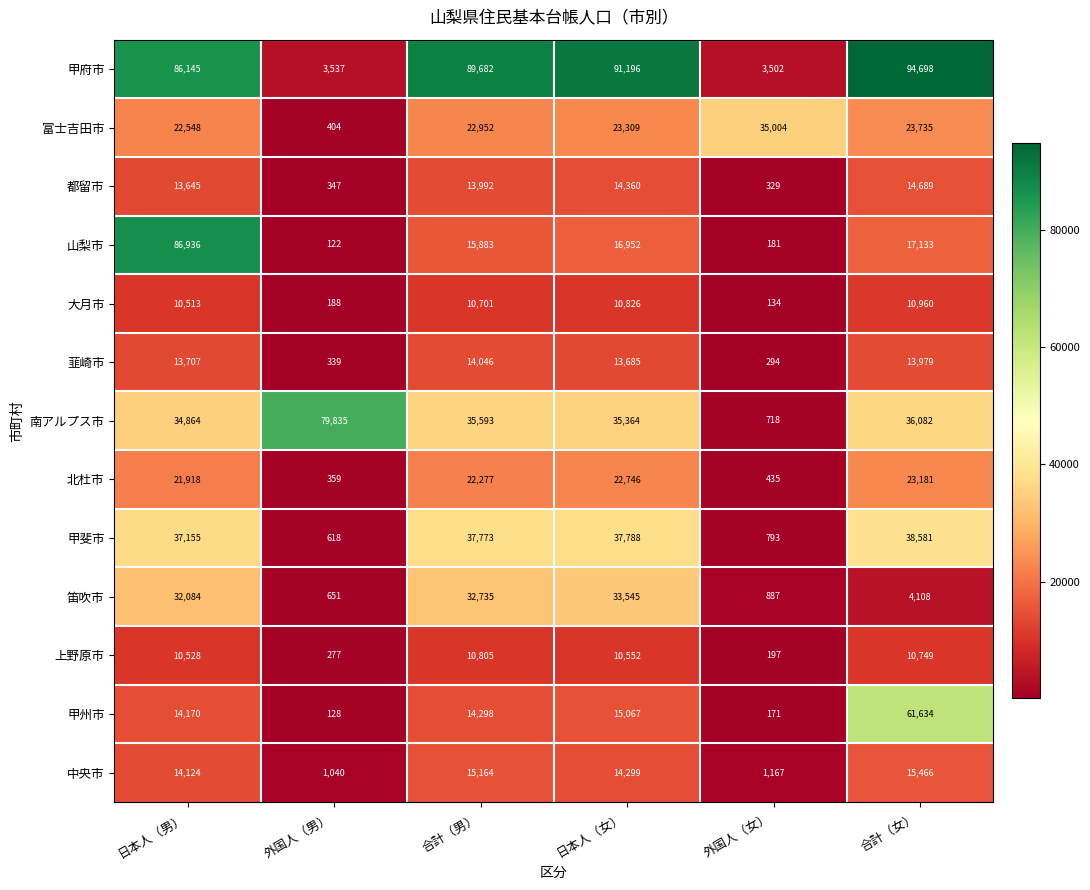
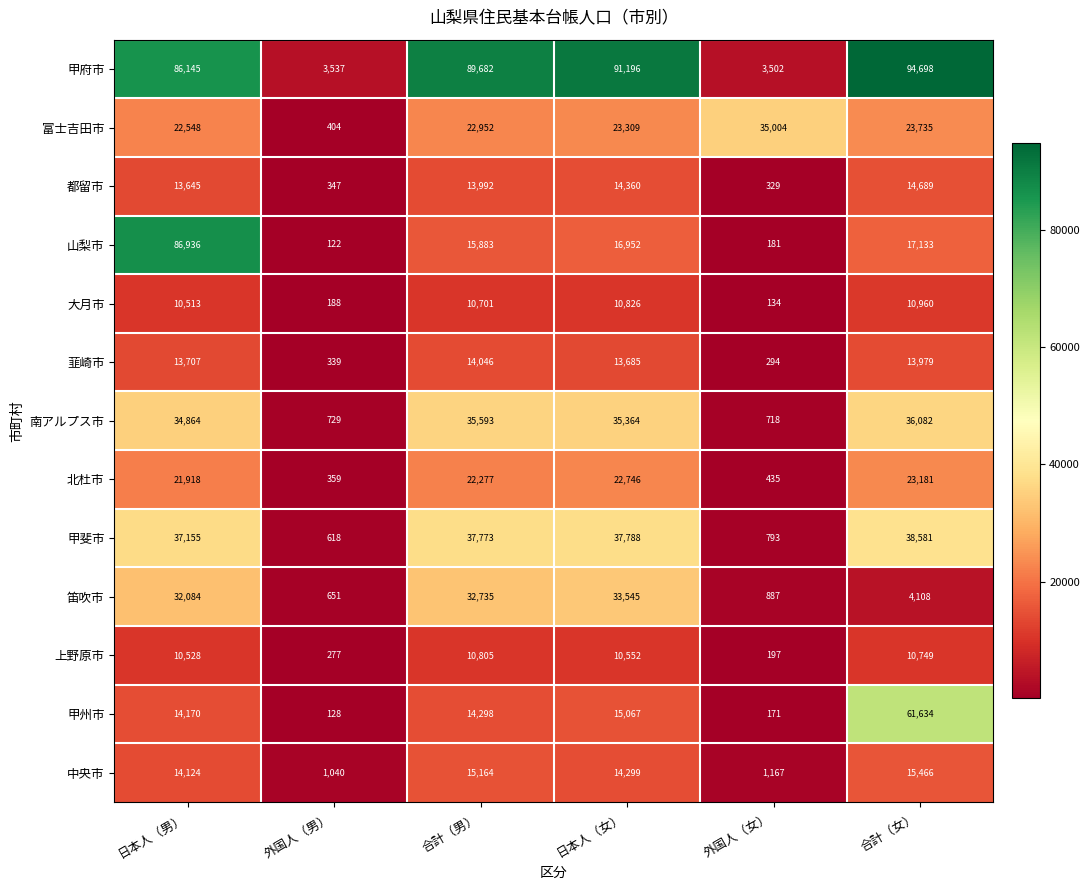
南アルプス市, 外国人（男）: 79,835 -> 729
